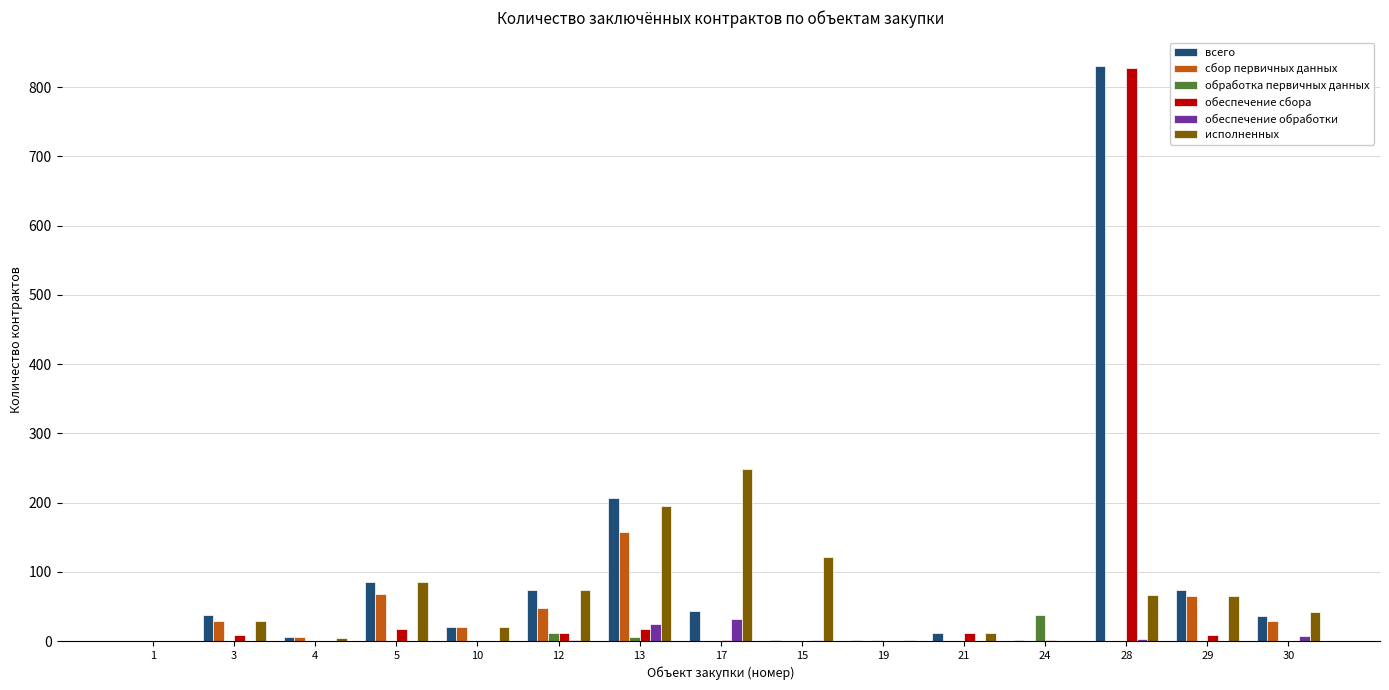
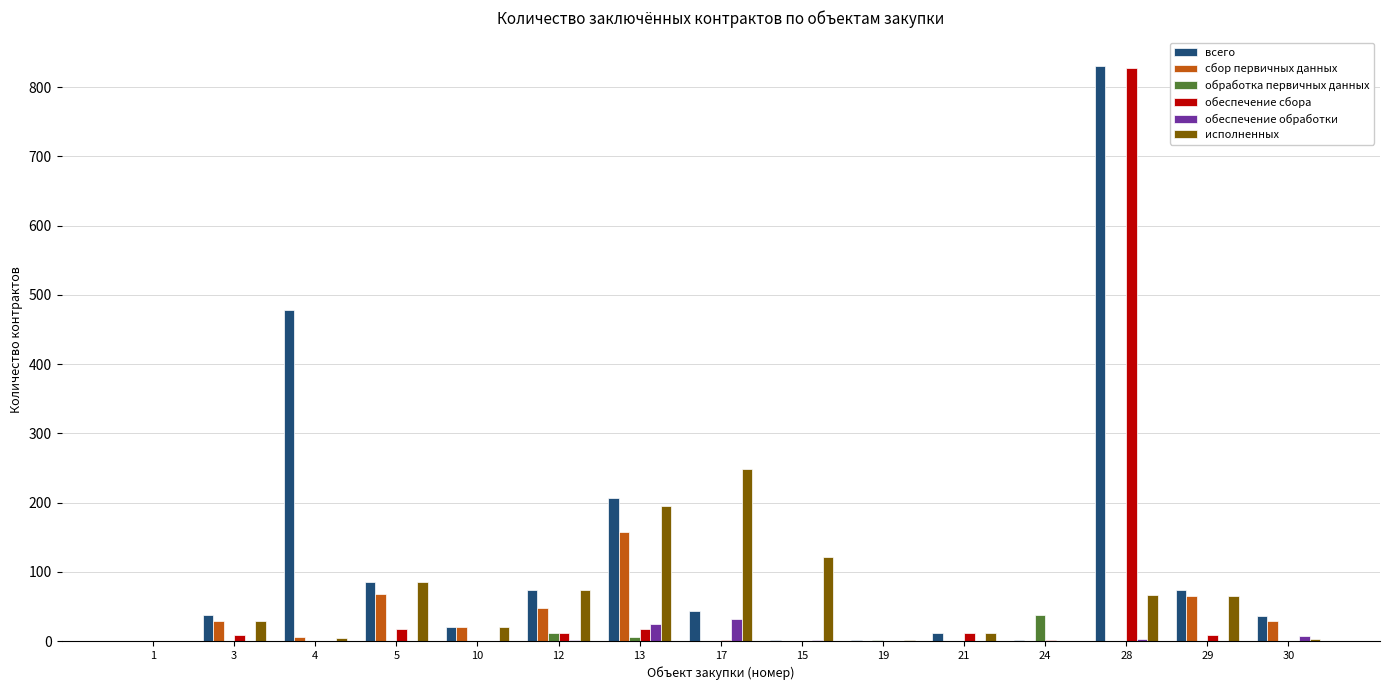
всего, 4: 10 -> 480
исполненных, 30: 40 -> 0
